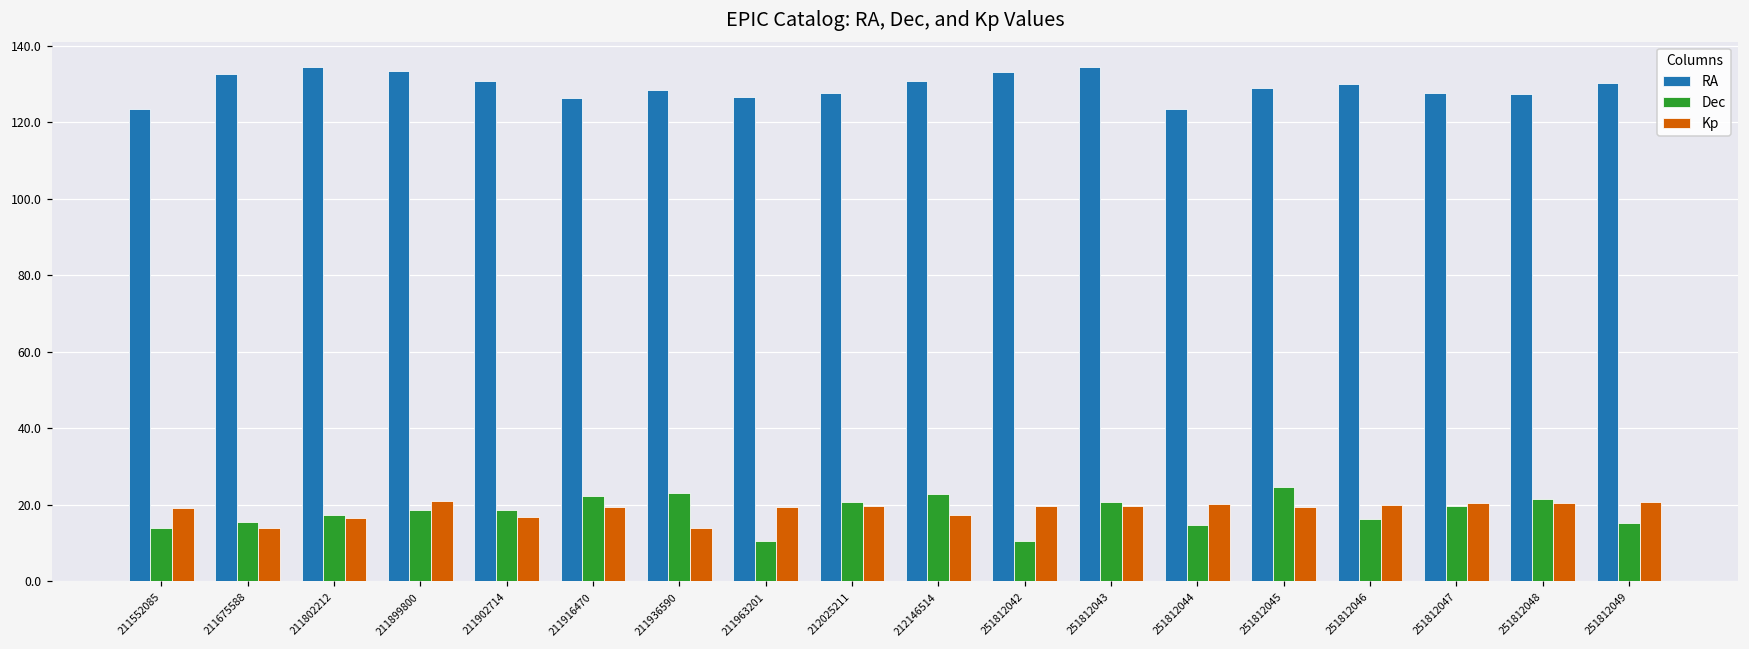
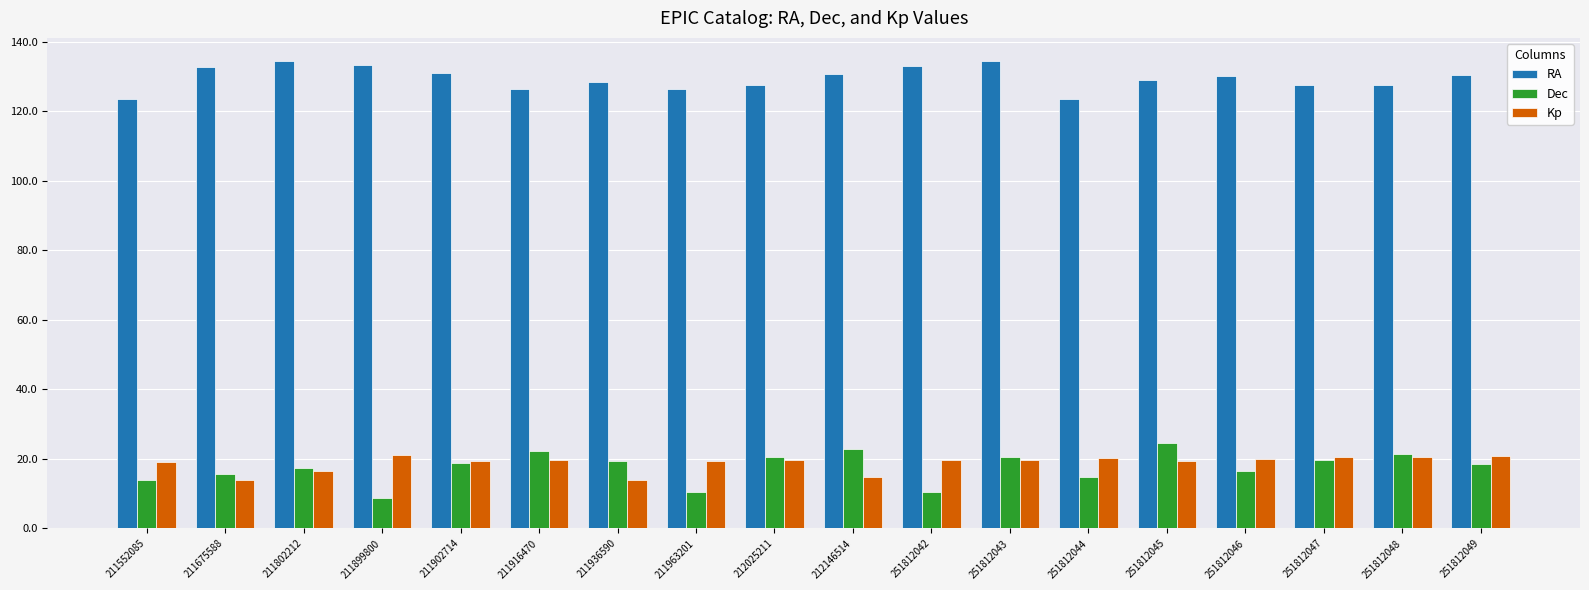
Dec, 211899800: 19 -> 9
Kp, 211902714: 17 -> 19
Dec, 211936590: 23 -> 19
Kp, 212146514: 17 -> 15
Dec, 251812049: 15 -> 19
